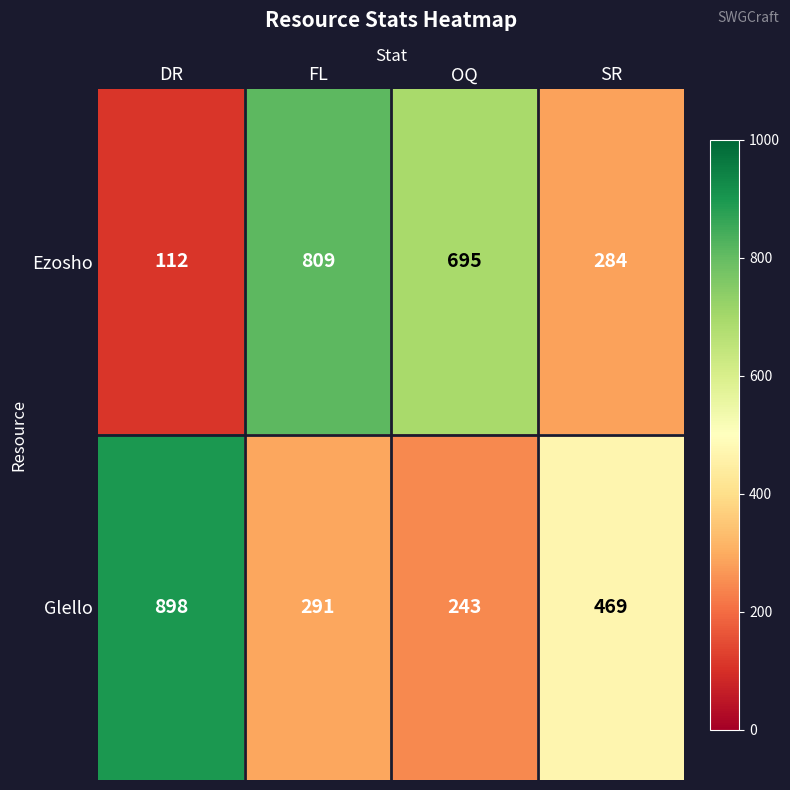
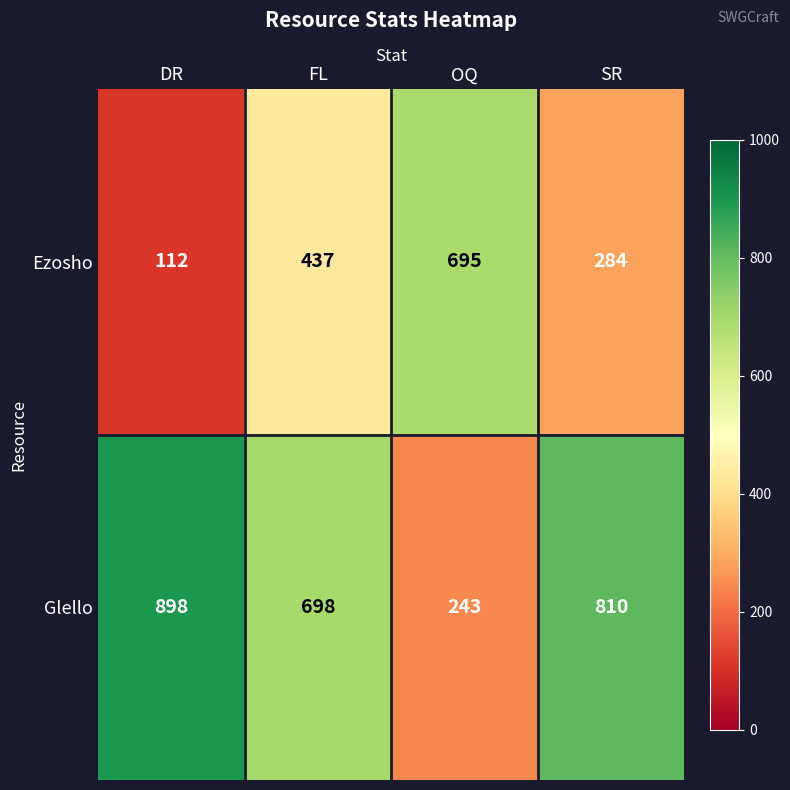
Ezosho, FL: 809 -> 437
Glello, FL: 291 -> 698
Glello, SR: 469 -> 810
